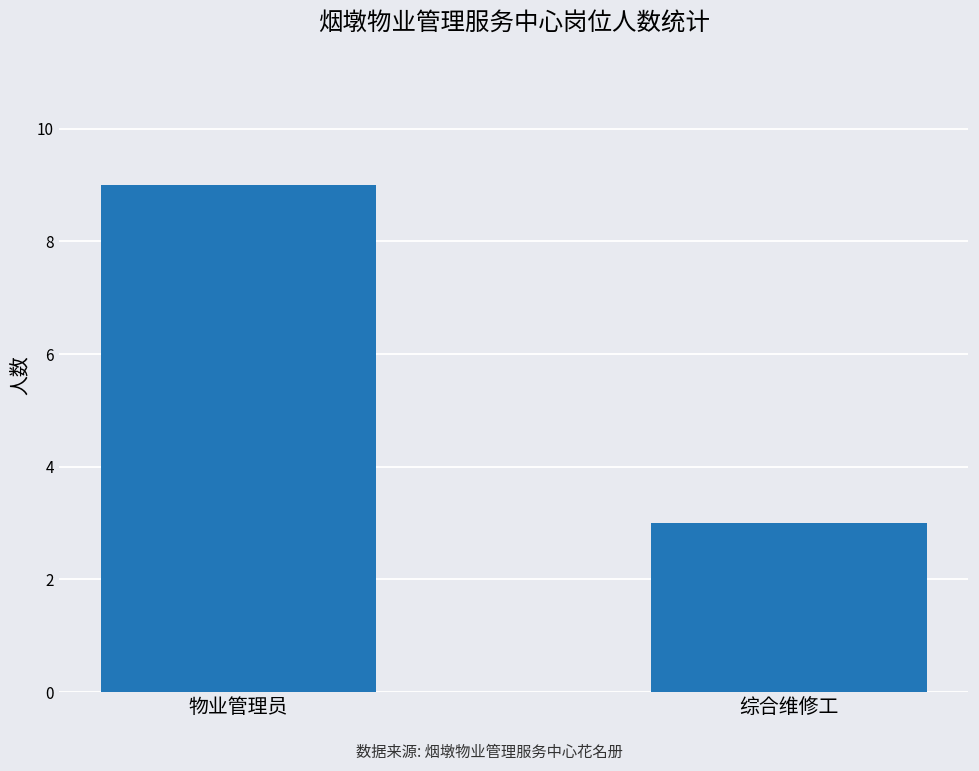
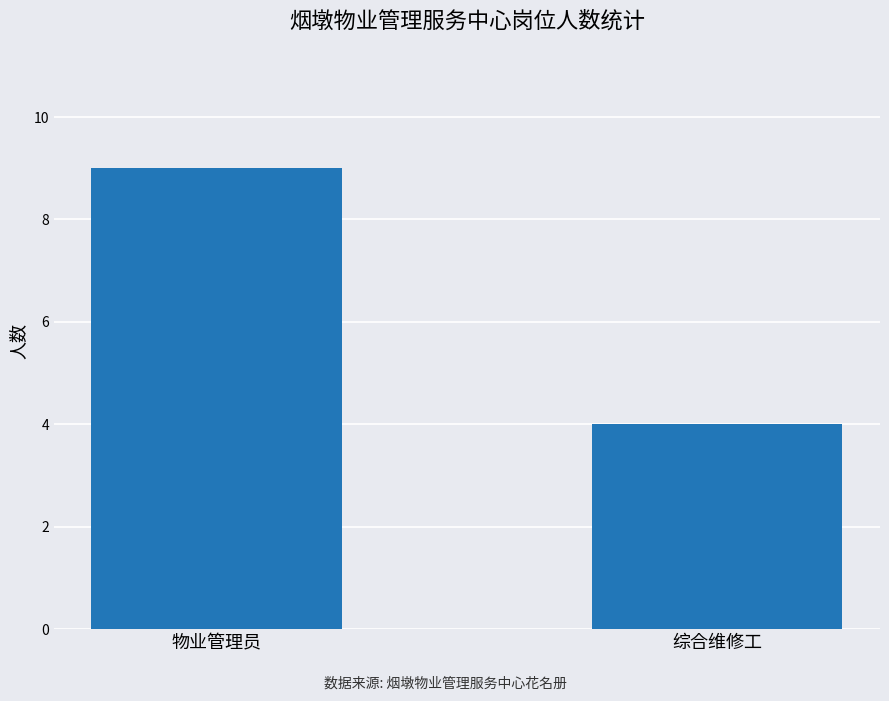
综合维修工: 3 -> 4
